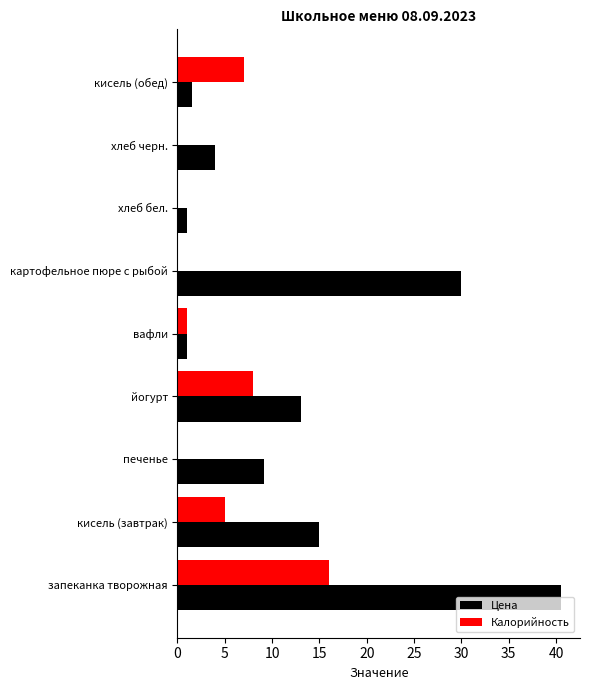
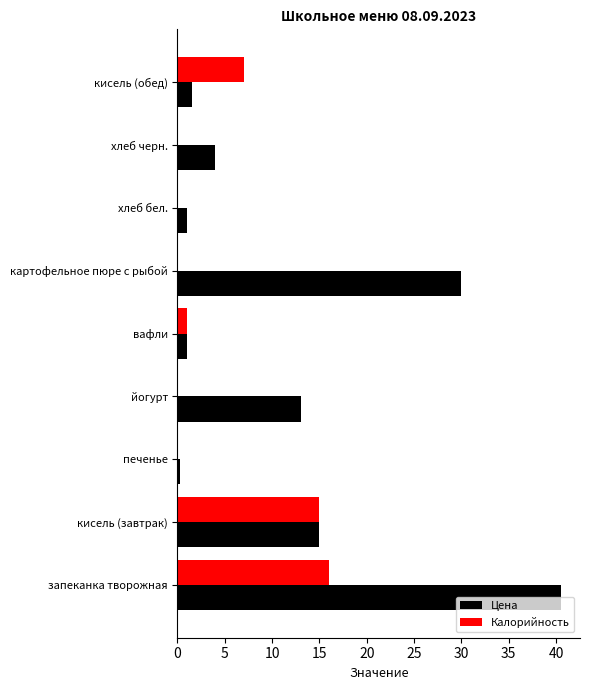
Калорийность, йогурт: 8 -> 0
Цена, печенье: 9 -> 0
Калорийность, кисель (завтрак): 5 -> 15
